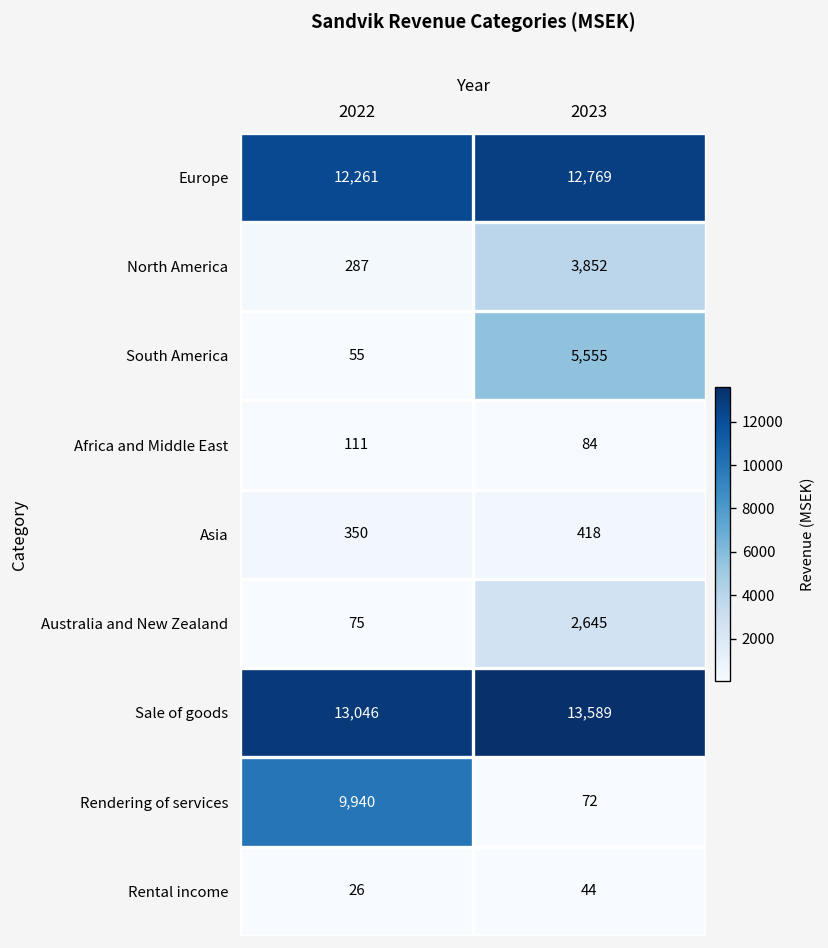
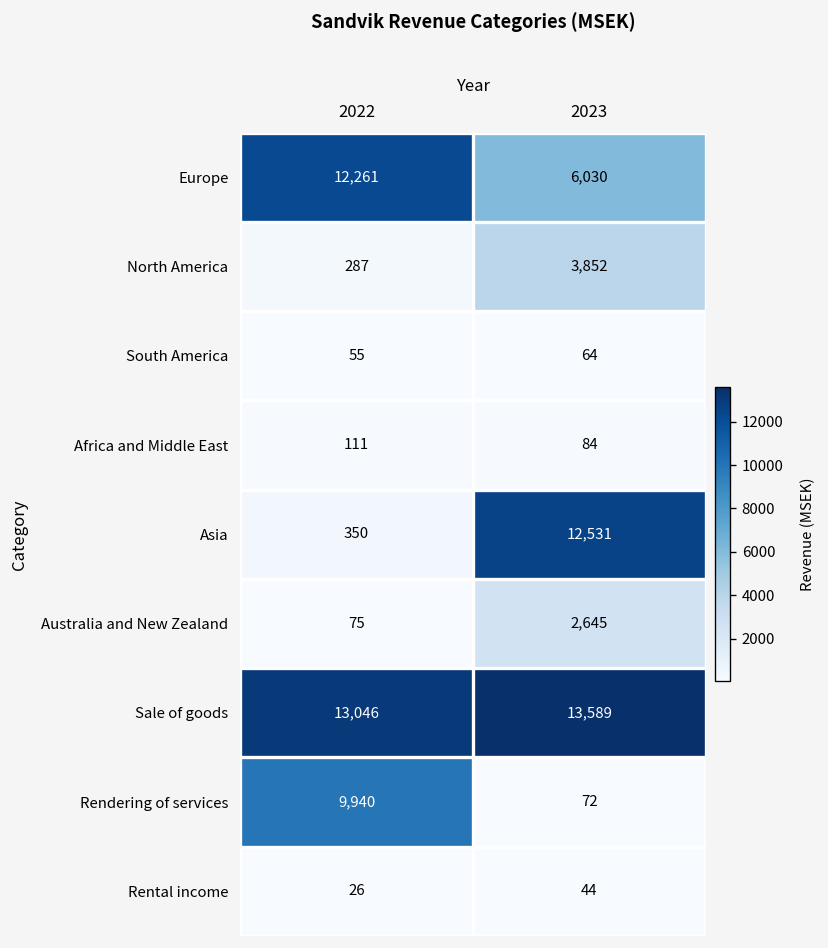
Europe, 2023: 12,769 -> 6,030
South America, 2023: 5,555 -> 64
Asia, 2023: 418 -> 12,531
